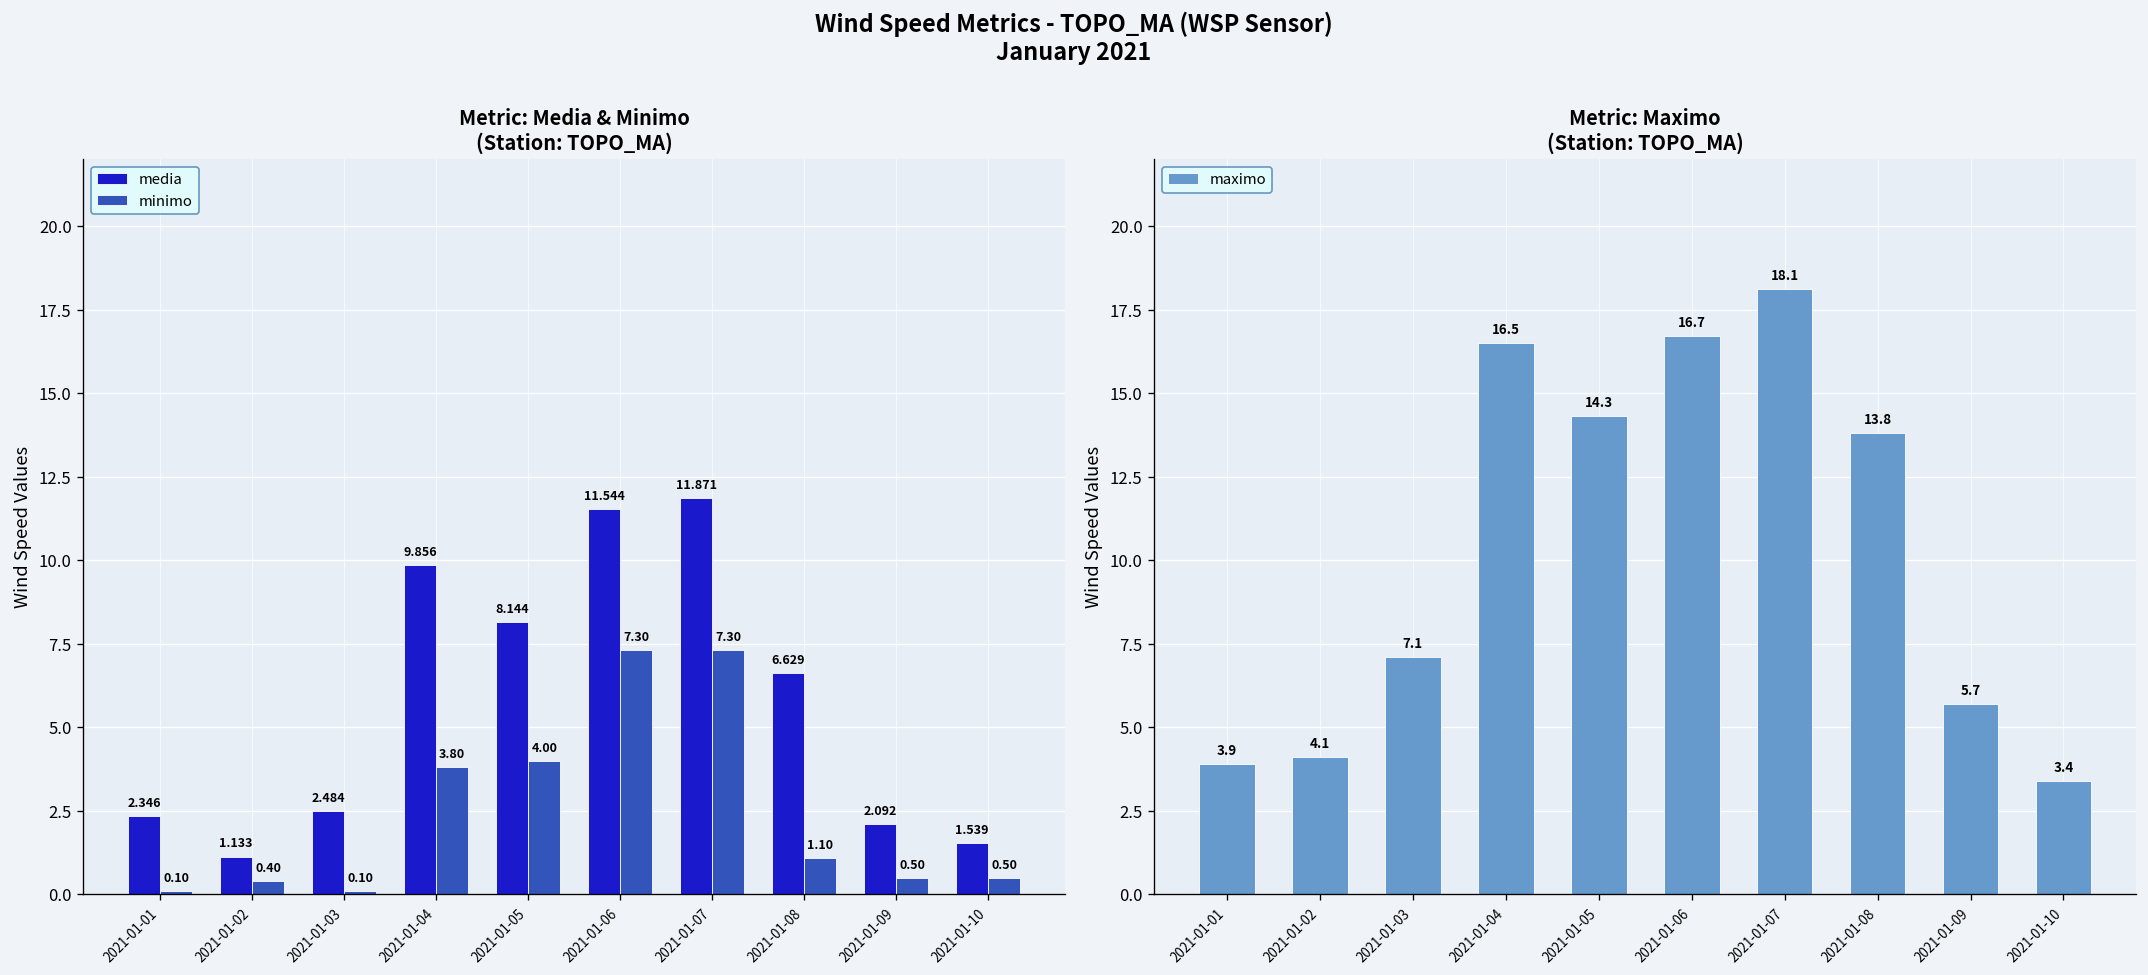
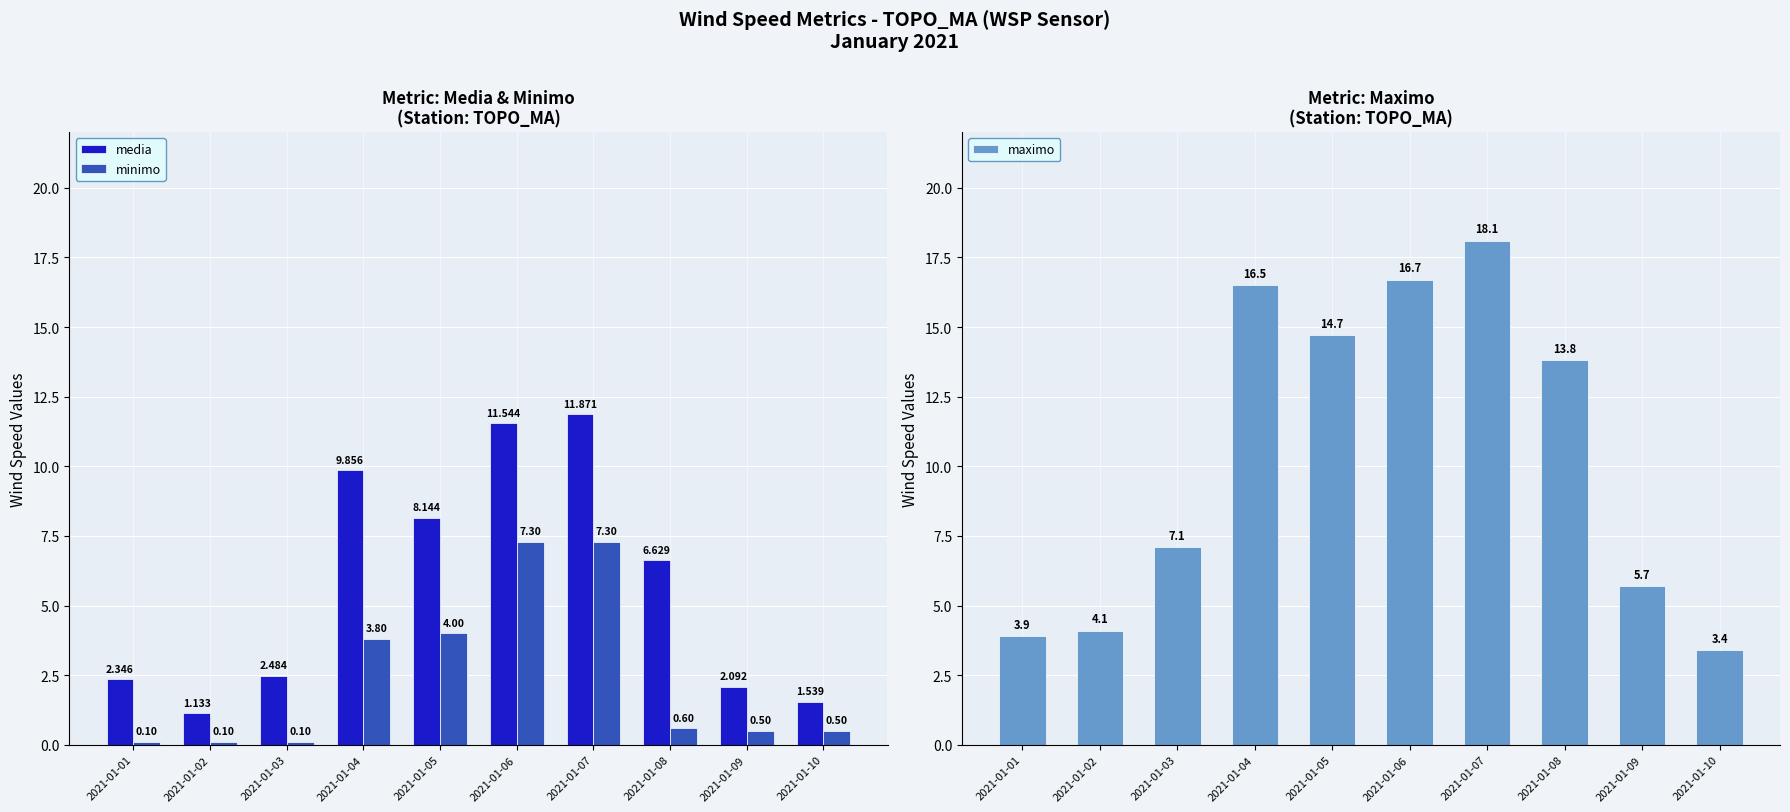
Metric: Media & Minimo (Station: TOPO_MA), minimo, 2021-01-02: 0.40 -> 0.10
Metric: Media & Minimo (Station: TOPO_MA), minimo, 2021-01-08: 1.10 -> 0.60
Metric: Maximo (Station: TOPO_MA), 2021-01-05: 14.3 -> 14.7
